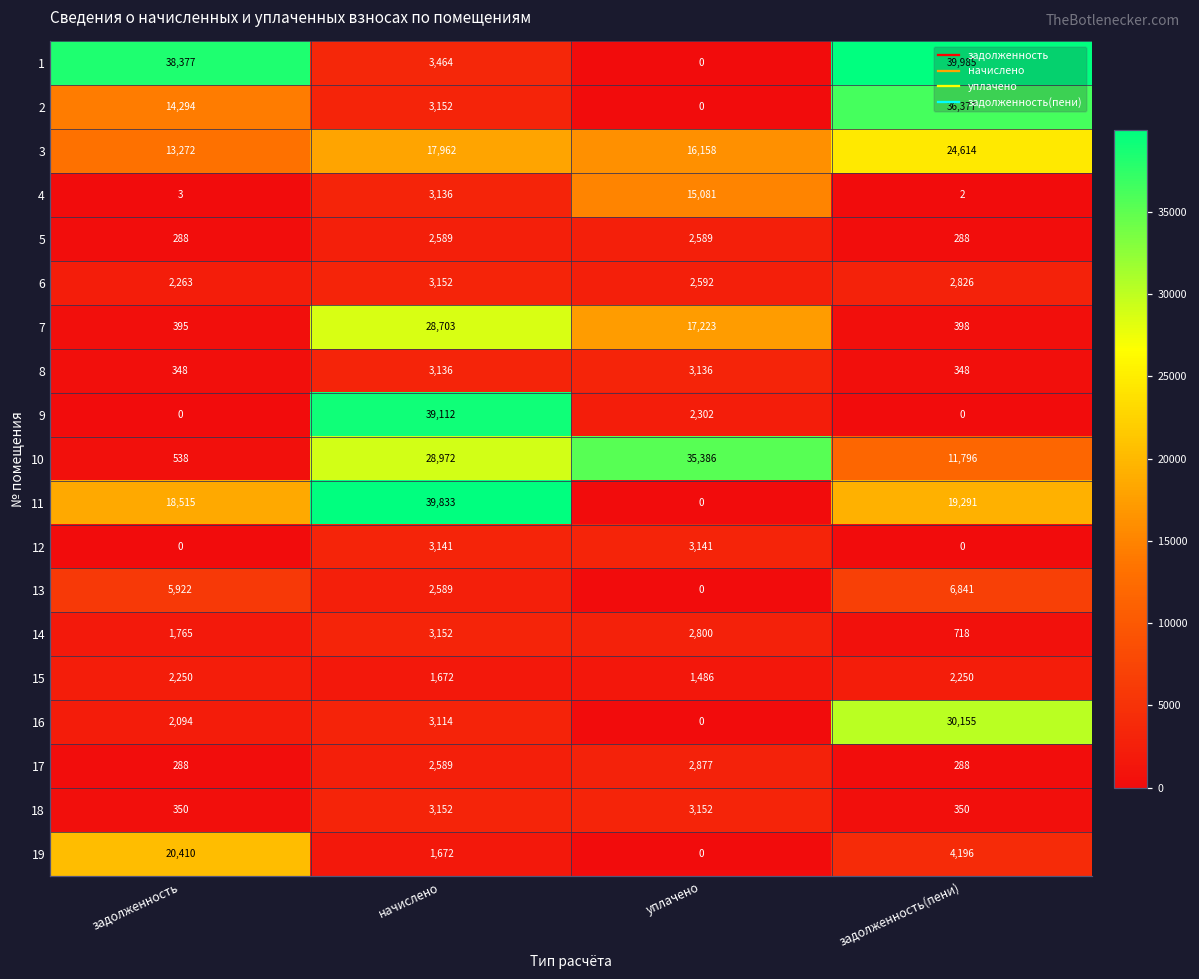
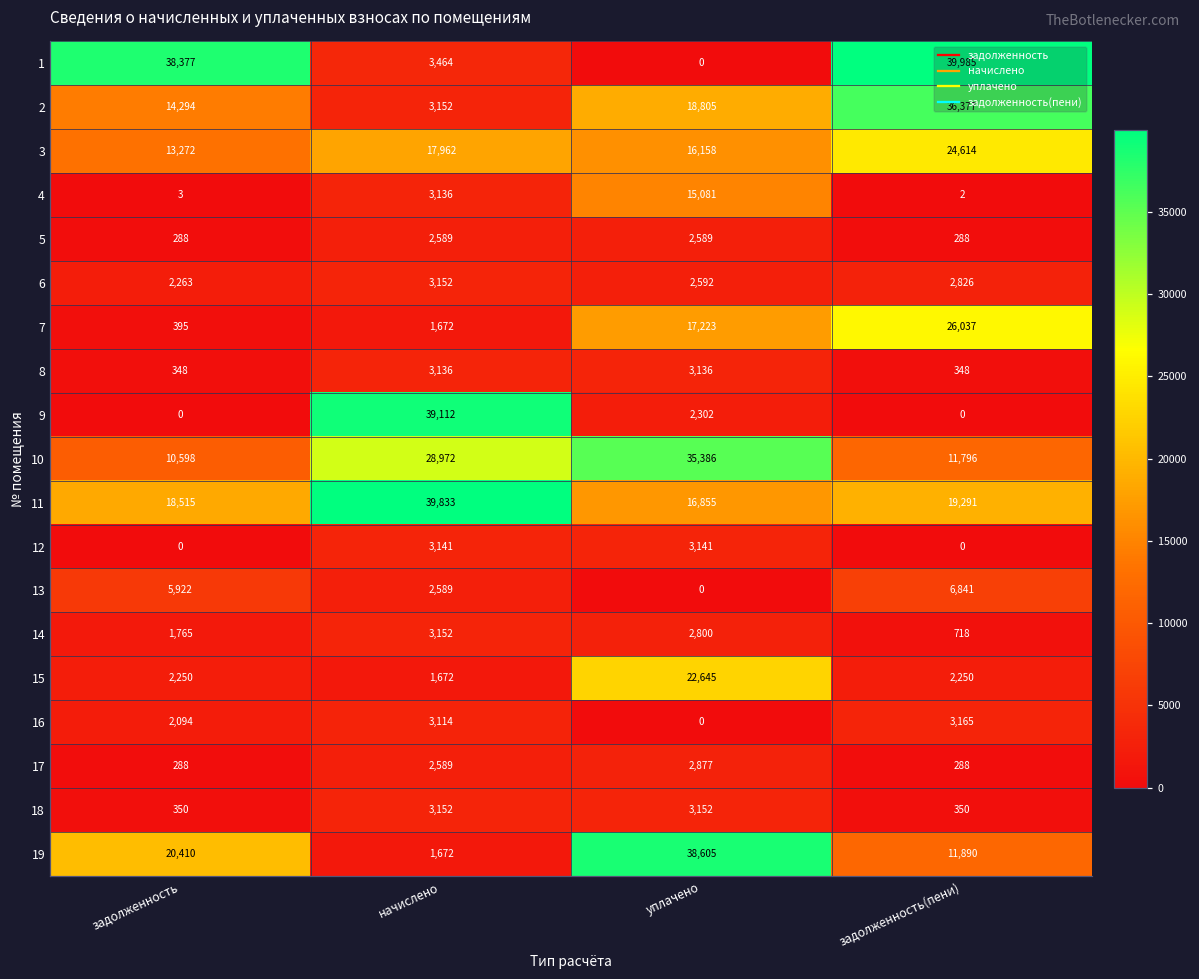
2, уплачено: 0 -> 18,805
7, начислено: 28,703 -> 1,672
7, задолженность(пени): 398 -> 26,037
10, задолженность: 538 -> 10,598
11, уплачено: 0 -> 16,855
15, уплачено: 1,486 -> 22,645
16, задолженность(пени): 30,155 -> 3,165
19, уплачено: 0 -> 38,605
19, задолженность(пени): 4,196 -> 11,890
